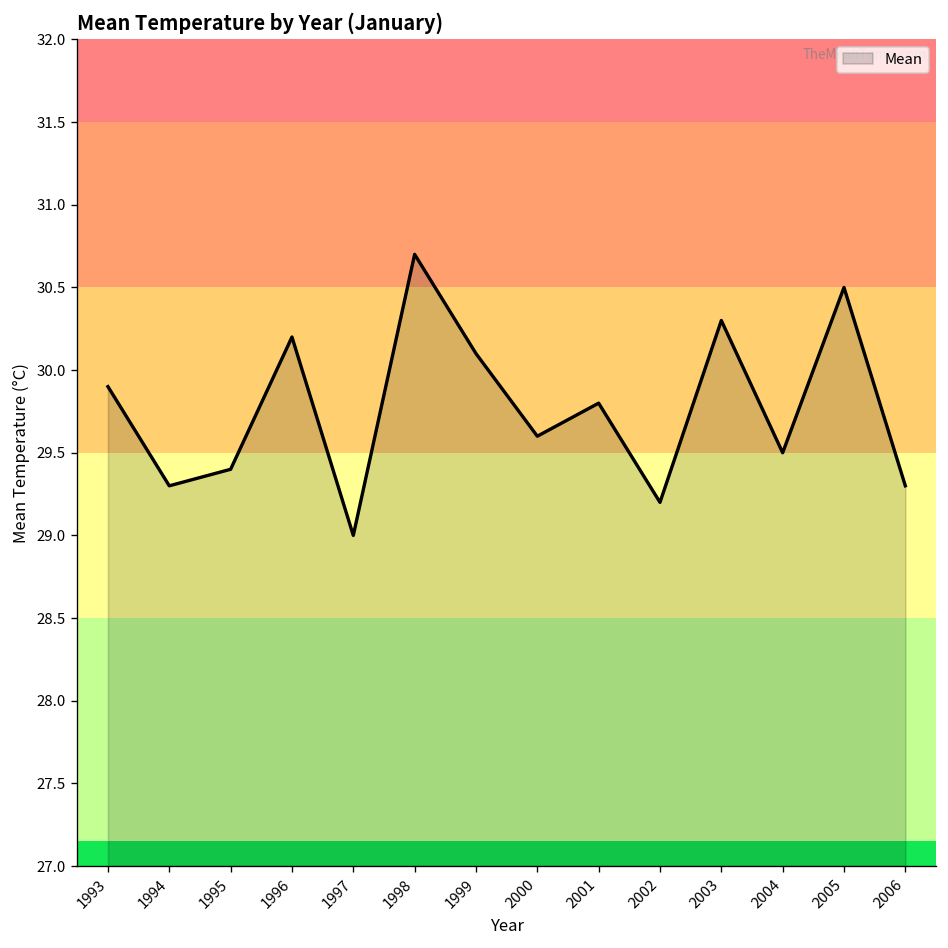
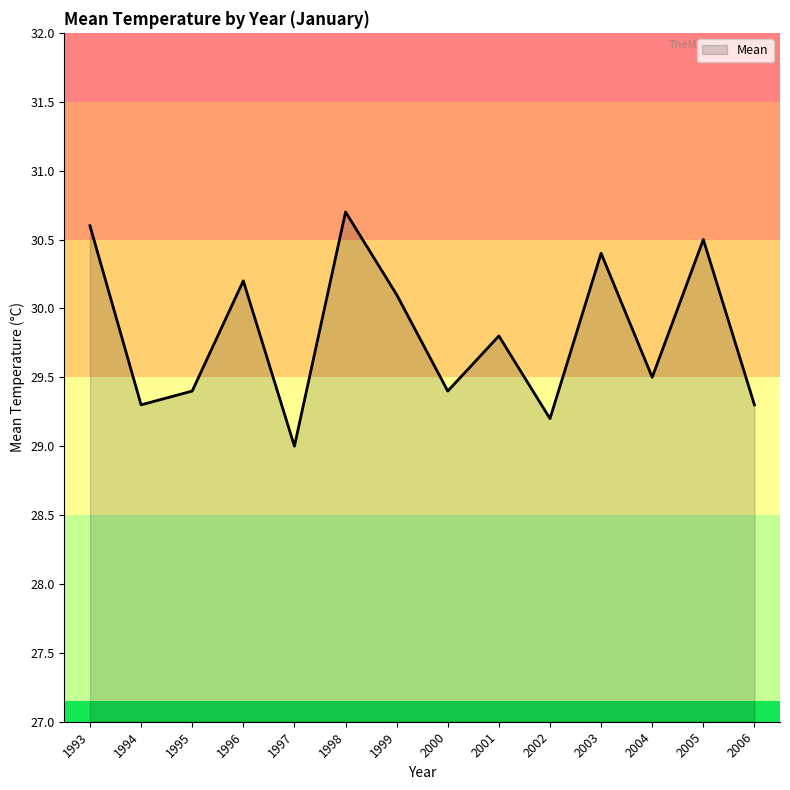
1993: 29.9 -> 30.6
2000: 29.6 -> 29.4
2003: 30.3 -> 30.4
